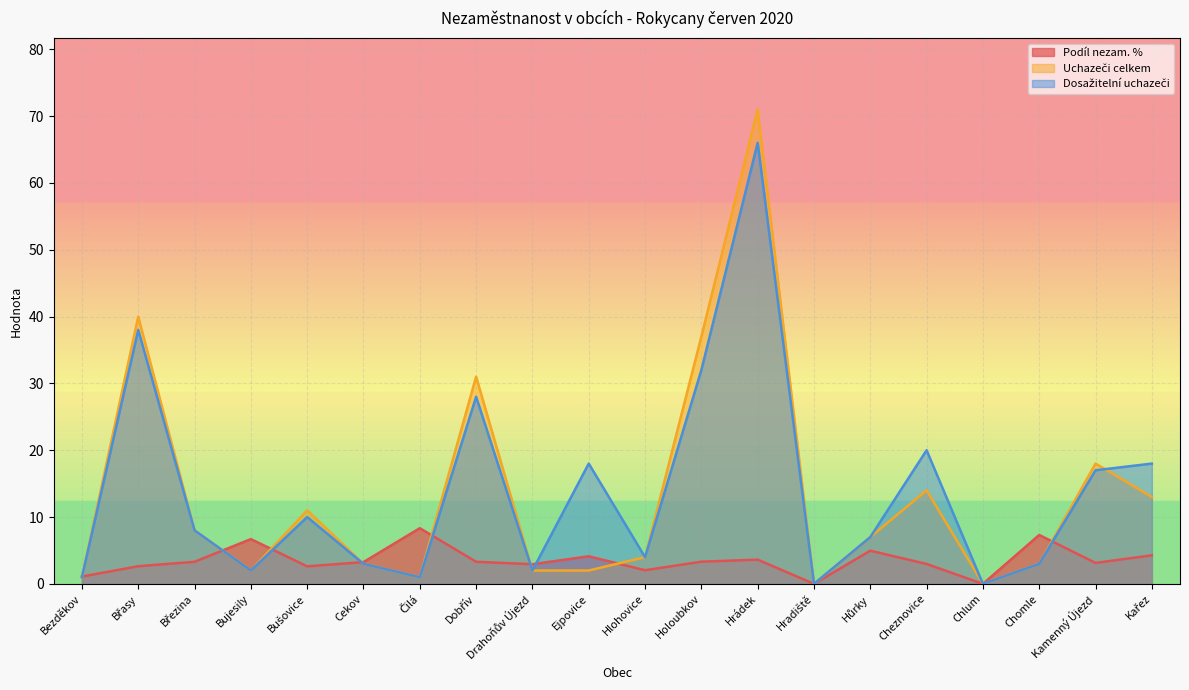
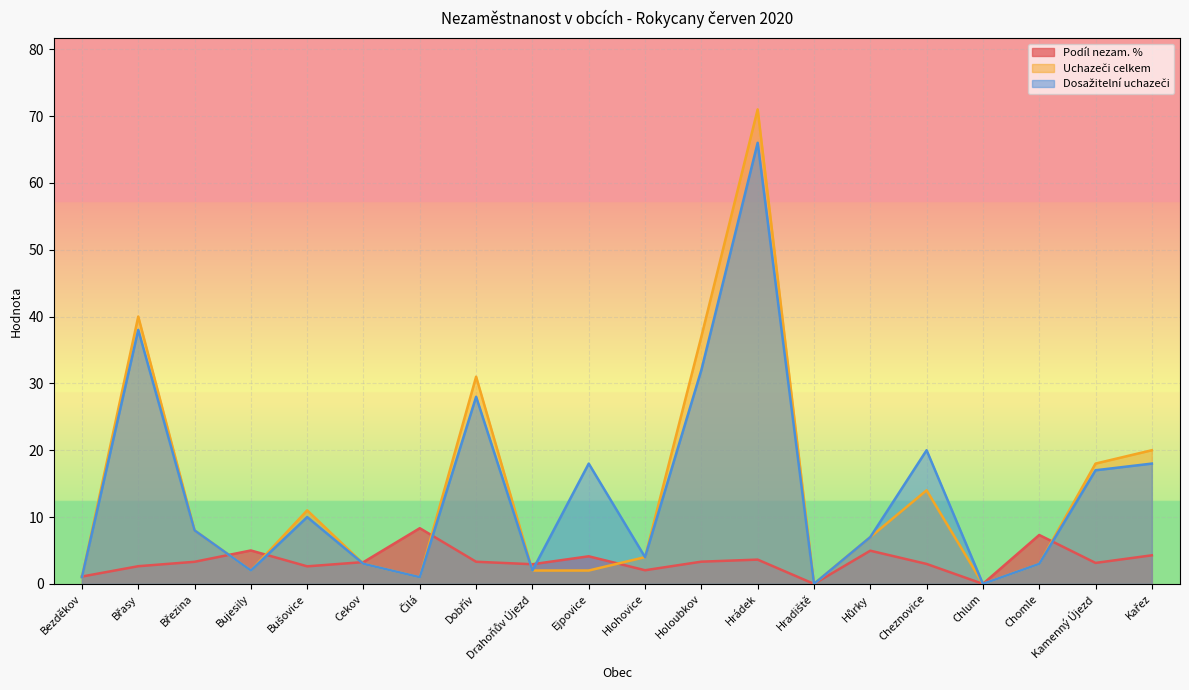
Podíl nezam. %, Bujesily: 7 -> 5
Uchazeči celkem, Kařez: 13 -> 20
